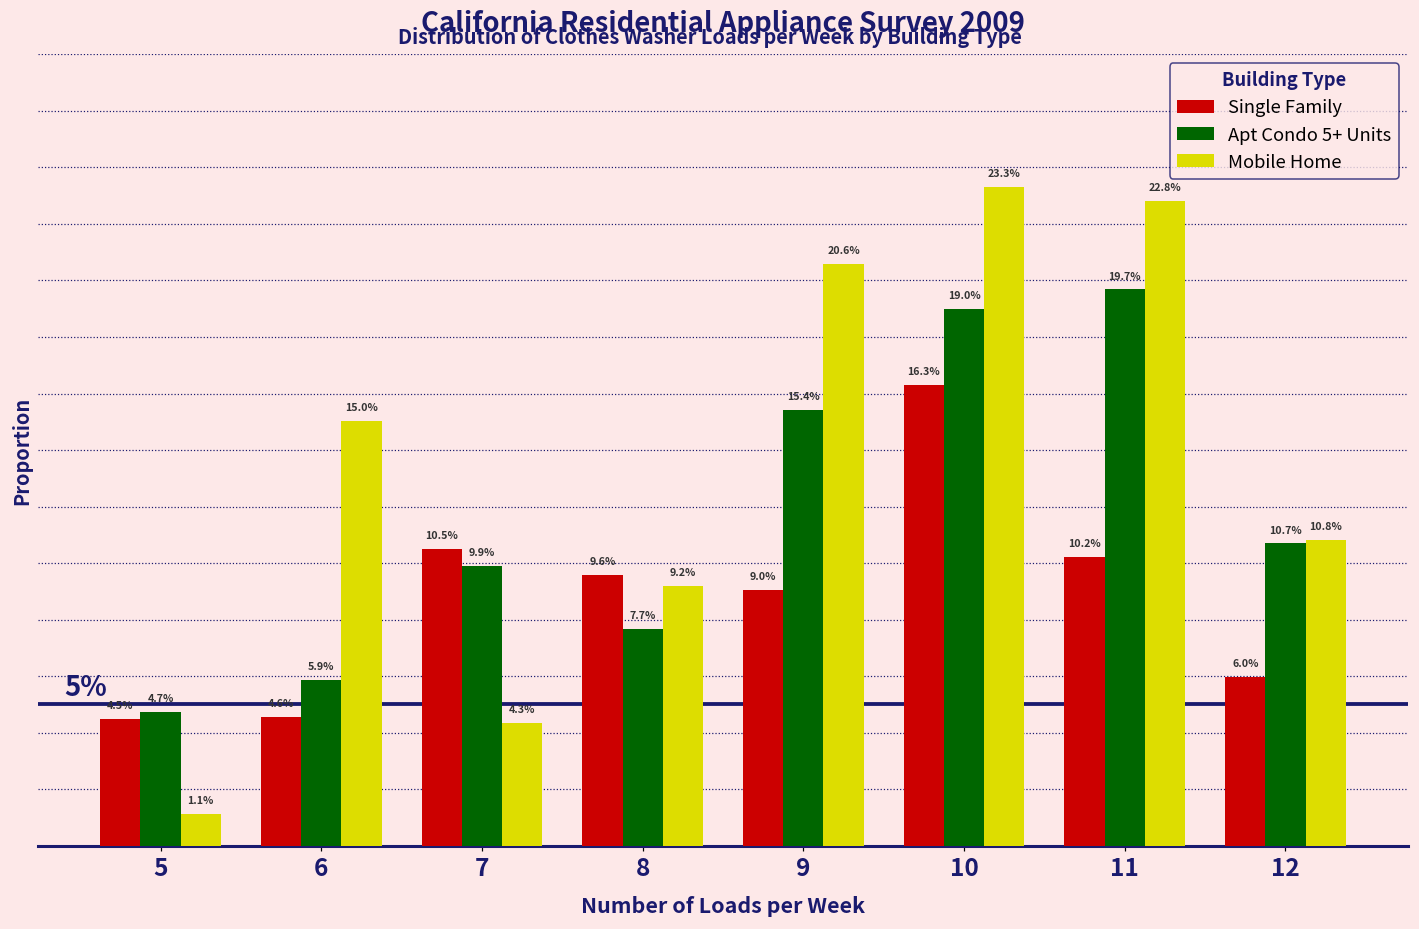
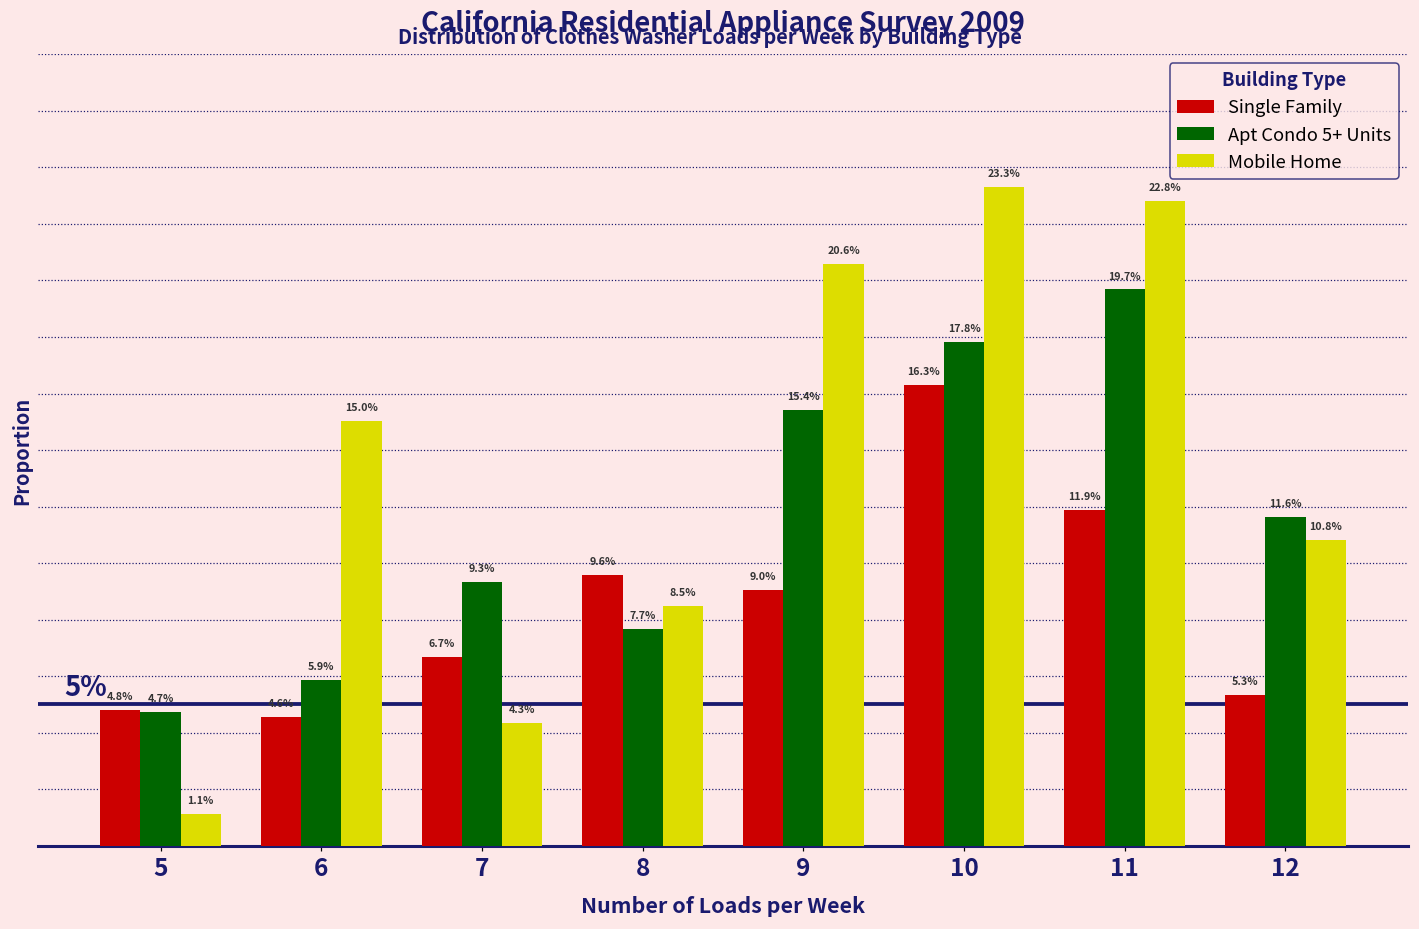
Single Family, 5: 4.5% -> 4.8%
Single Family, 7: 10.5% -> 6.7%
Apt Condo 5+ Units, 7: 9.9% -> 9.3%
Mobile Home, 8: 9.2% -> 8.5%
Apt Condo 5+ Units, 10: 19.0% -> 17.8%
Single Family, 11: 10.2% -> 11.9%
Single Family, 12: 6.0% -> 5.3%
Apt Condo 5+ Units, 12: 10.7% -> 11.6%
